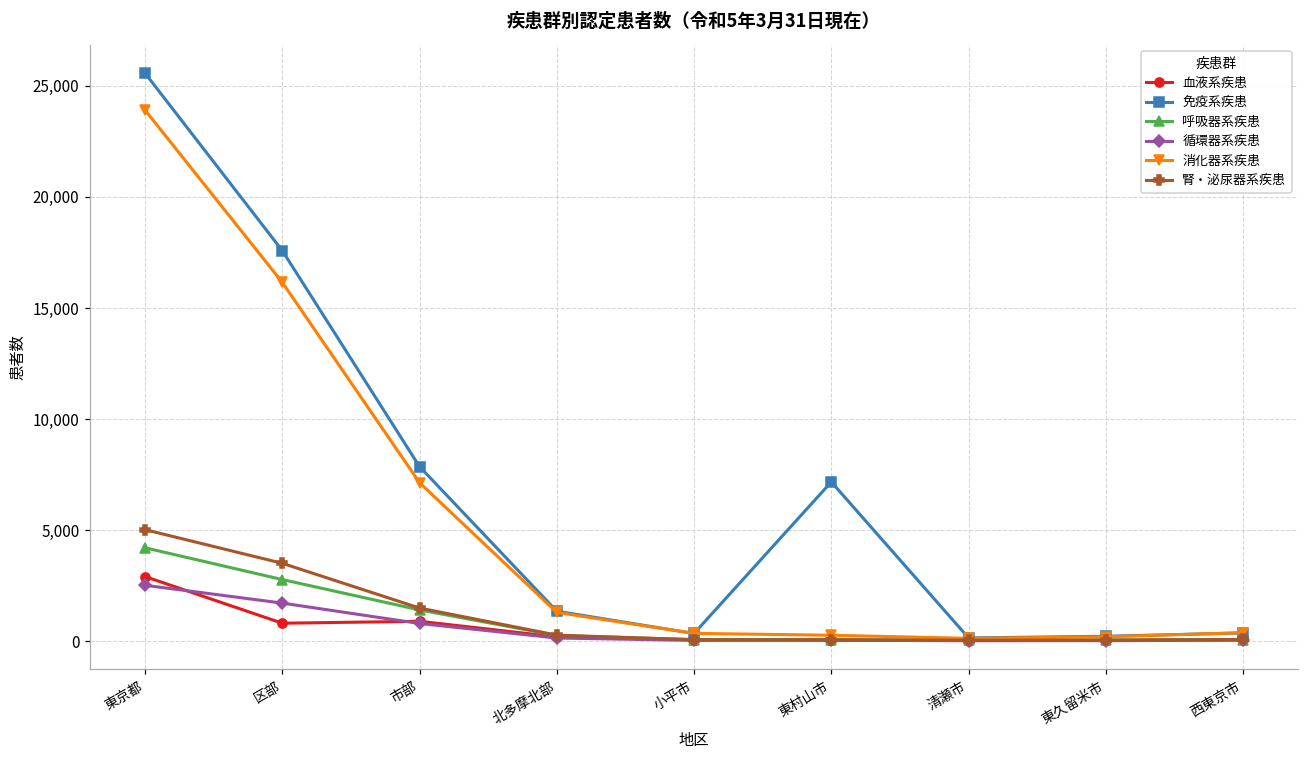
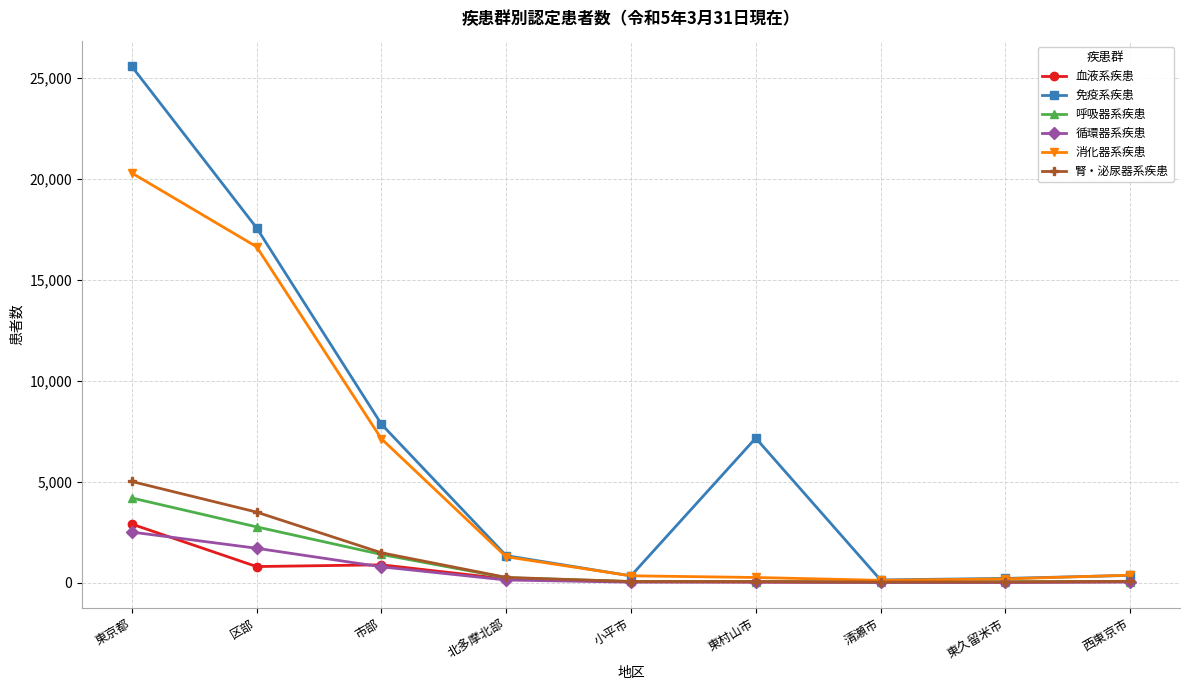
消化器系疾患, 東京都: 23,900 -> 20,300
消化器系疾患, 区部: 16,200 -> 16,600
